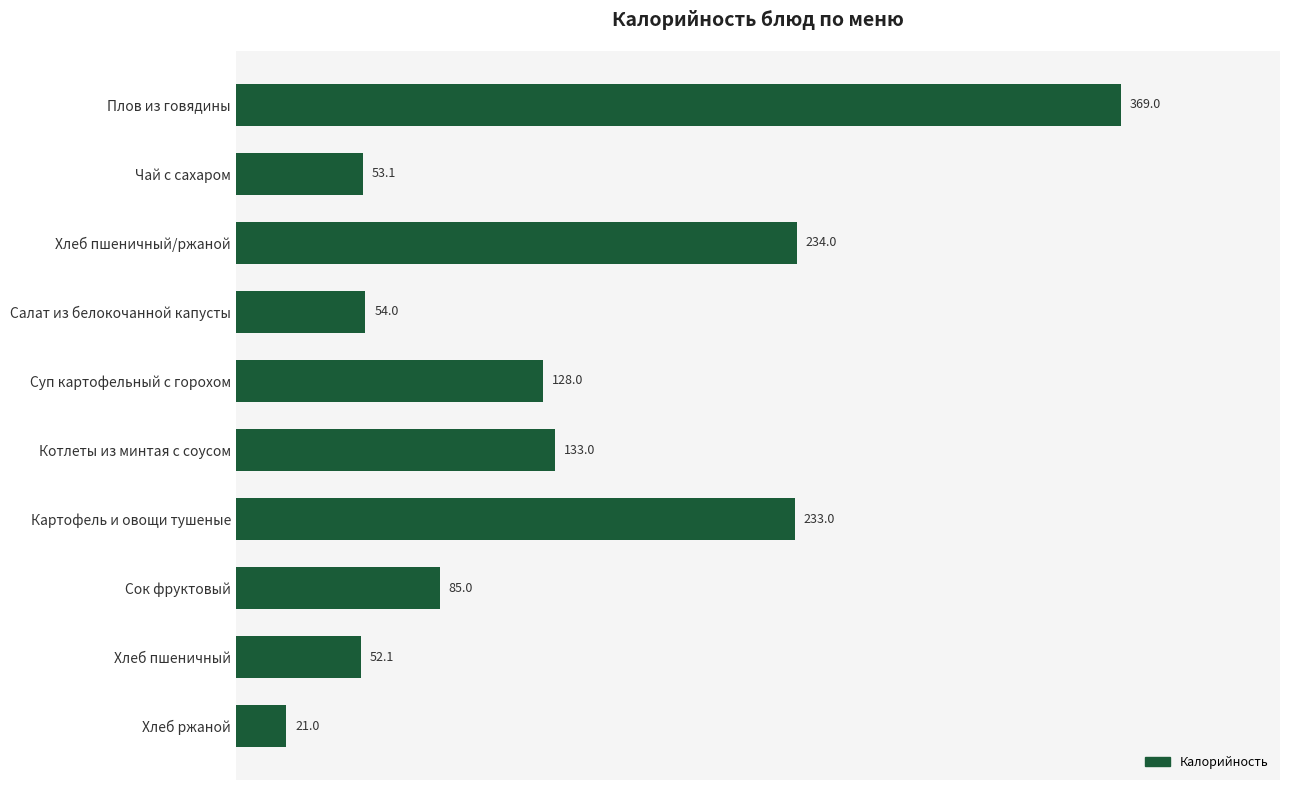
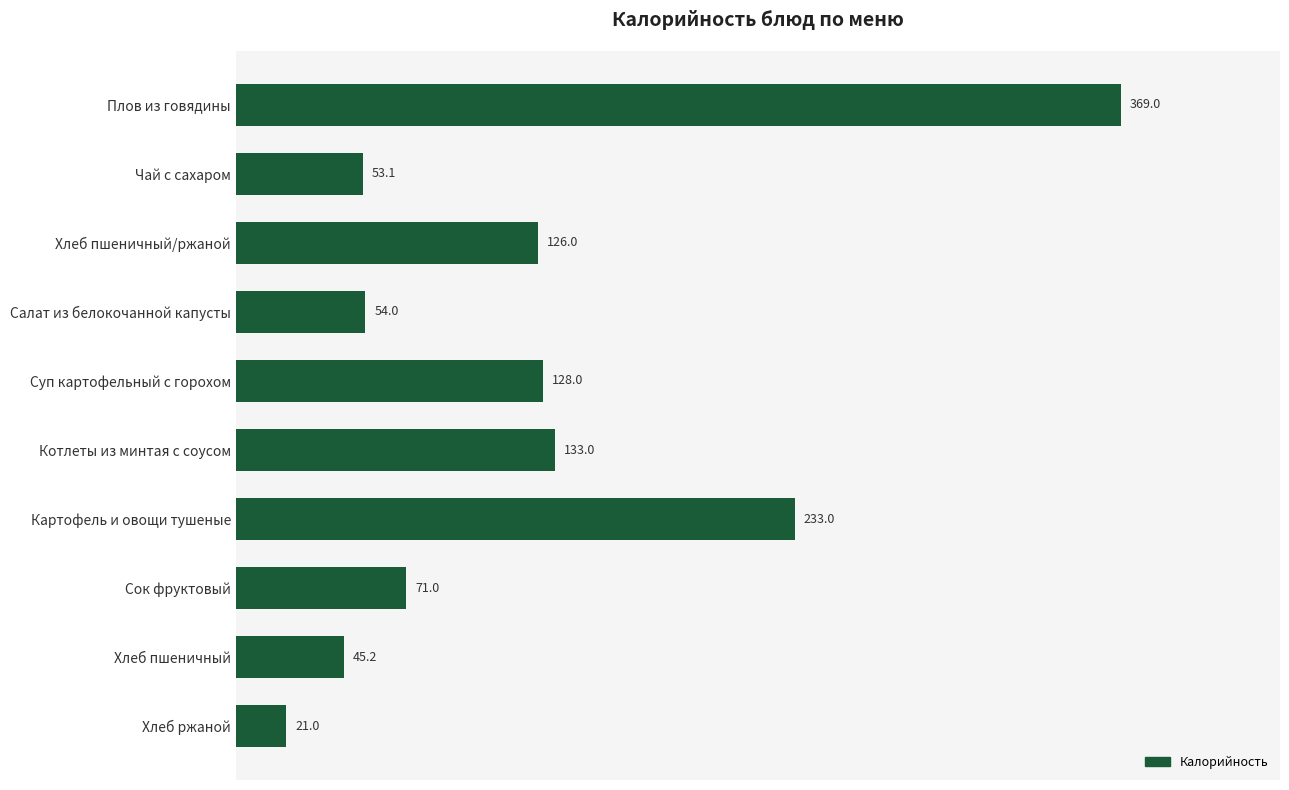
Хлеб пшеничный/ржаной: 234.0 -> 126.0
Сок фруктовый: 85.0 -> 71.0
Хлеб пшеничный: 52.1 -> 45.2
